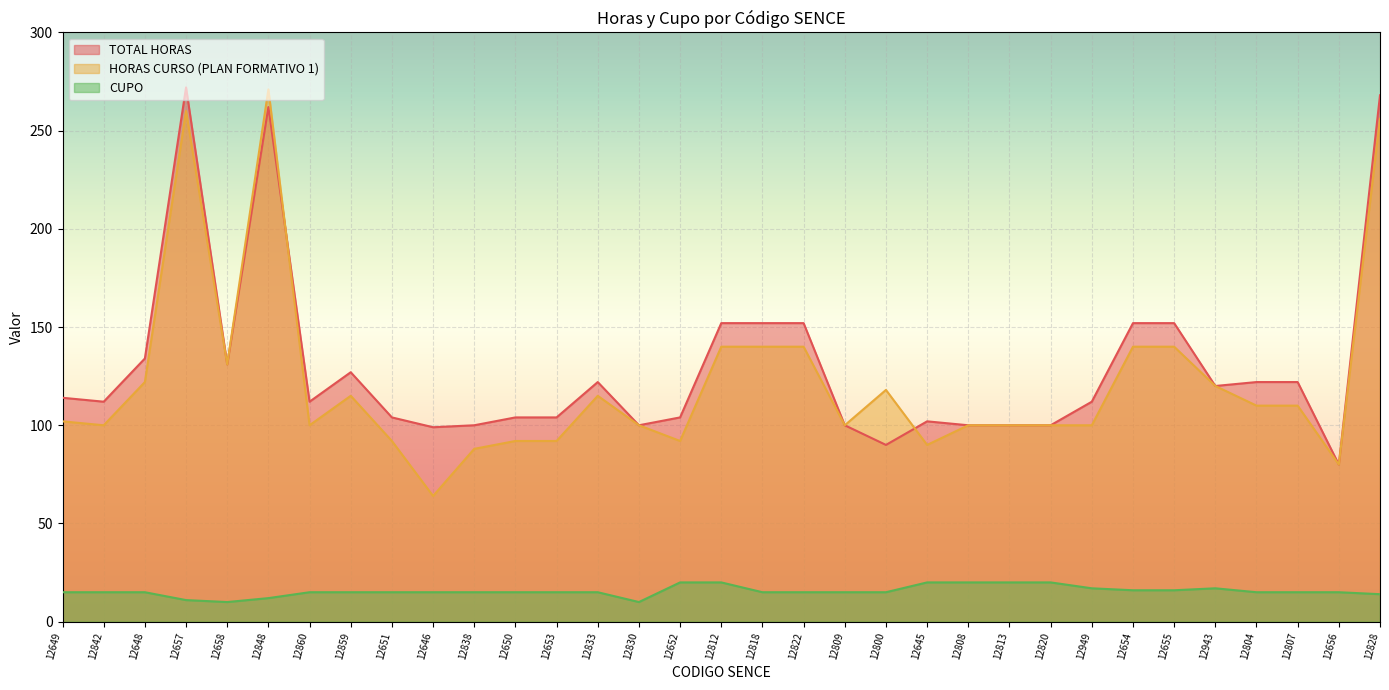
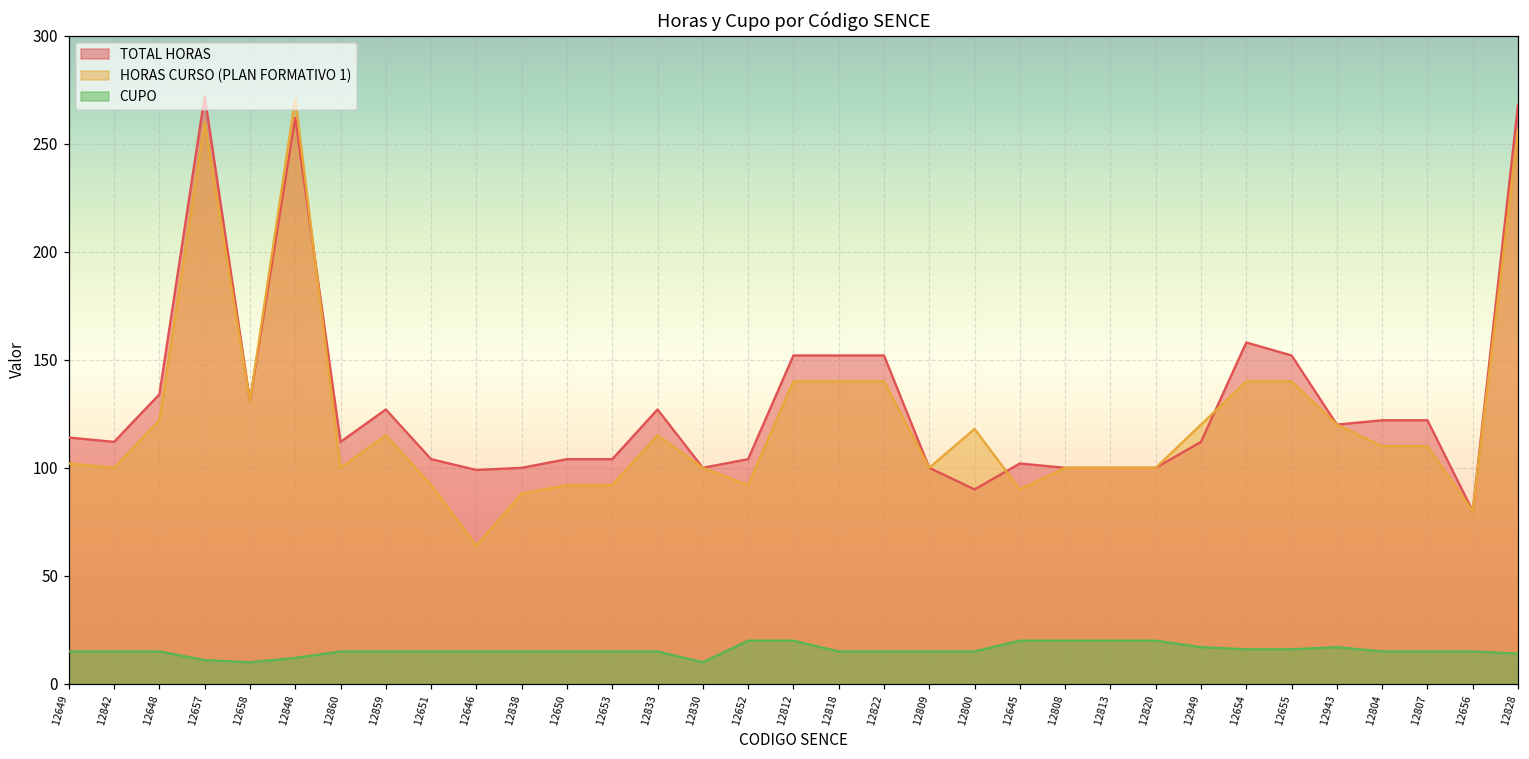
TOTAL HORAS, 12833: 122 -> 127
HORAS CURSO (PLAN FORMATIVO 1), 12949: 100 -> 120
TOTAL HORAS, 12654: 152 -> 158
